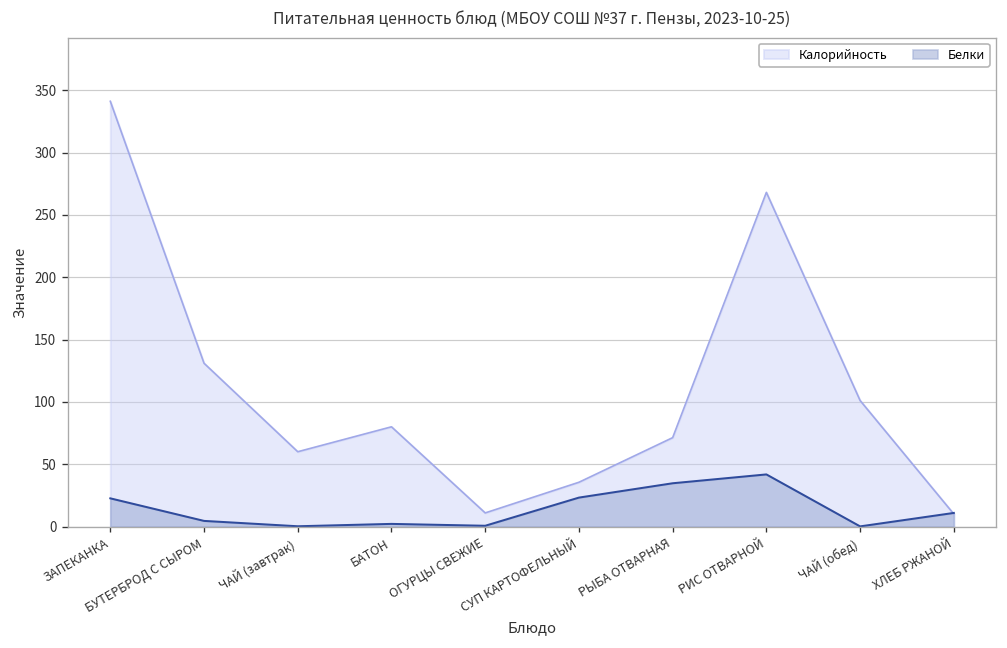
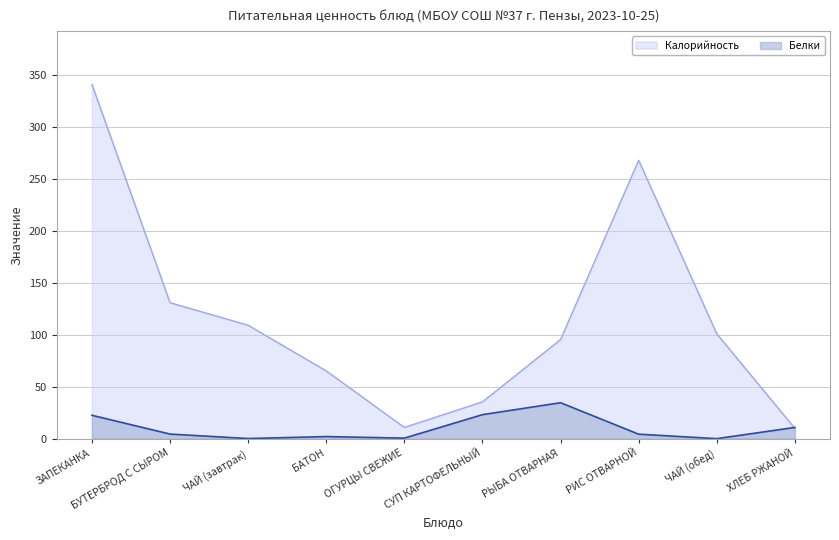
Калорийность, ЧАЙ (завтрак): 60 -> 109
Калорийность, БАТОН: 80 -> 65
Калорийность, РЫБА ОТВАРНАЯ: 71 -> 96
Белки, РИС ОТВАРНОЙ: 42 -> 4
